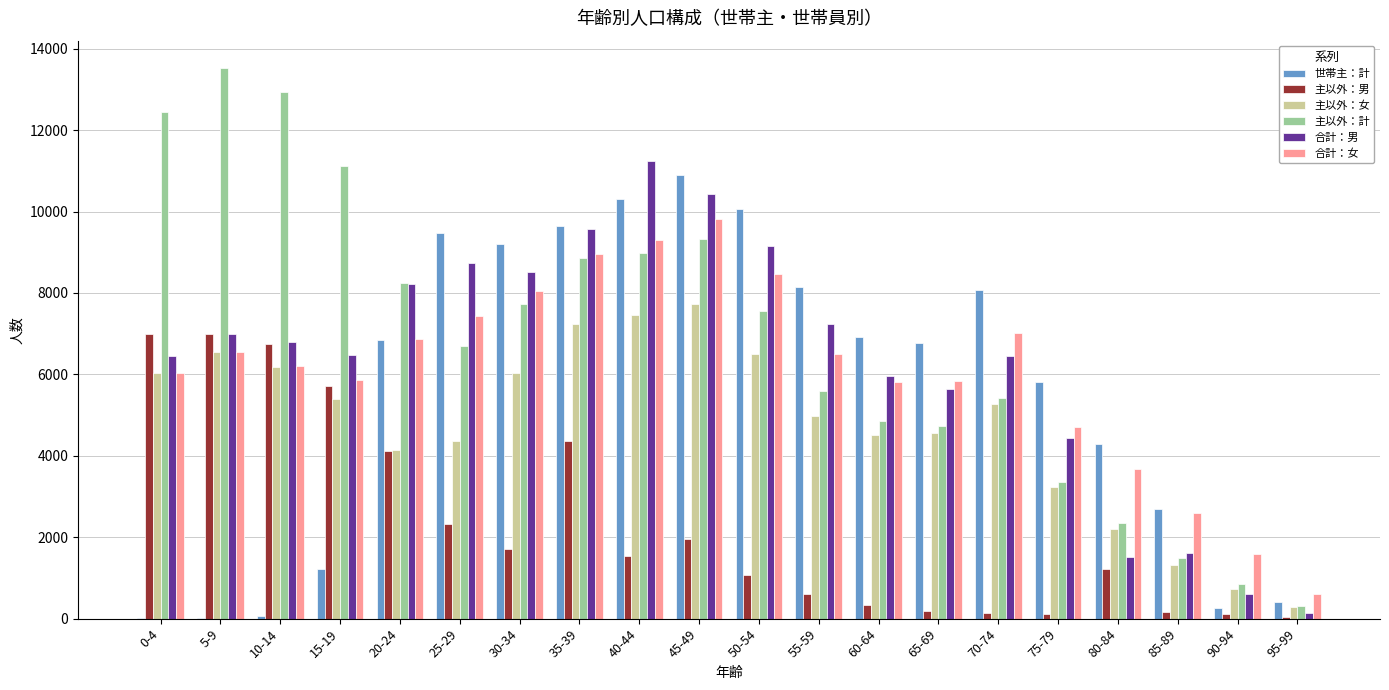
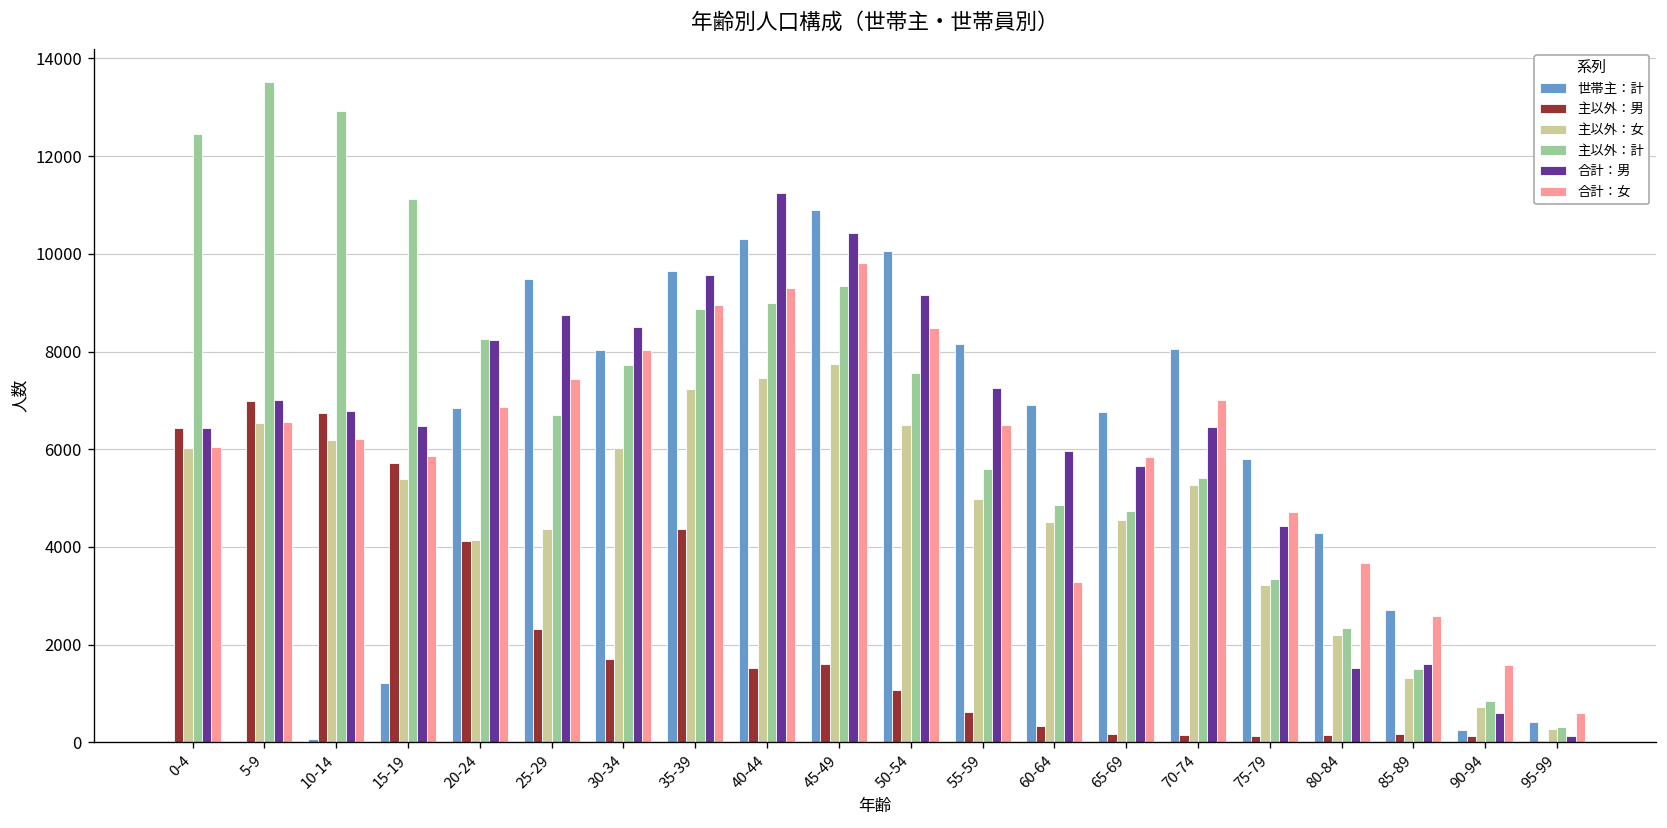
主以外：男, 0-4: 7000 -> 6400
世帯主：計, 30-34: 9200 -> 8000
主以外：男, 45-49: 2000 -> 1600
合計：女, 60-64: 5800 -> 3300
主以外：男, 80-84: 1200 -> 100
